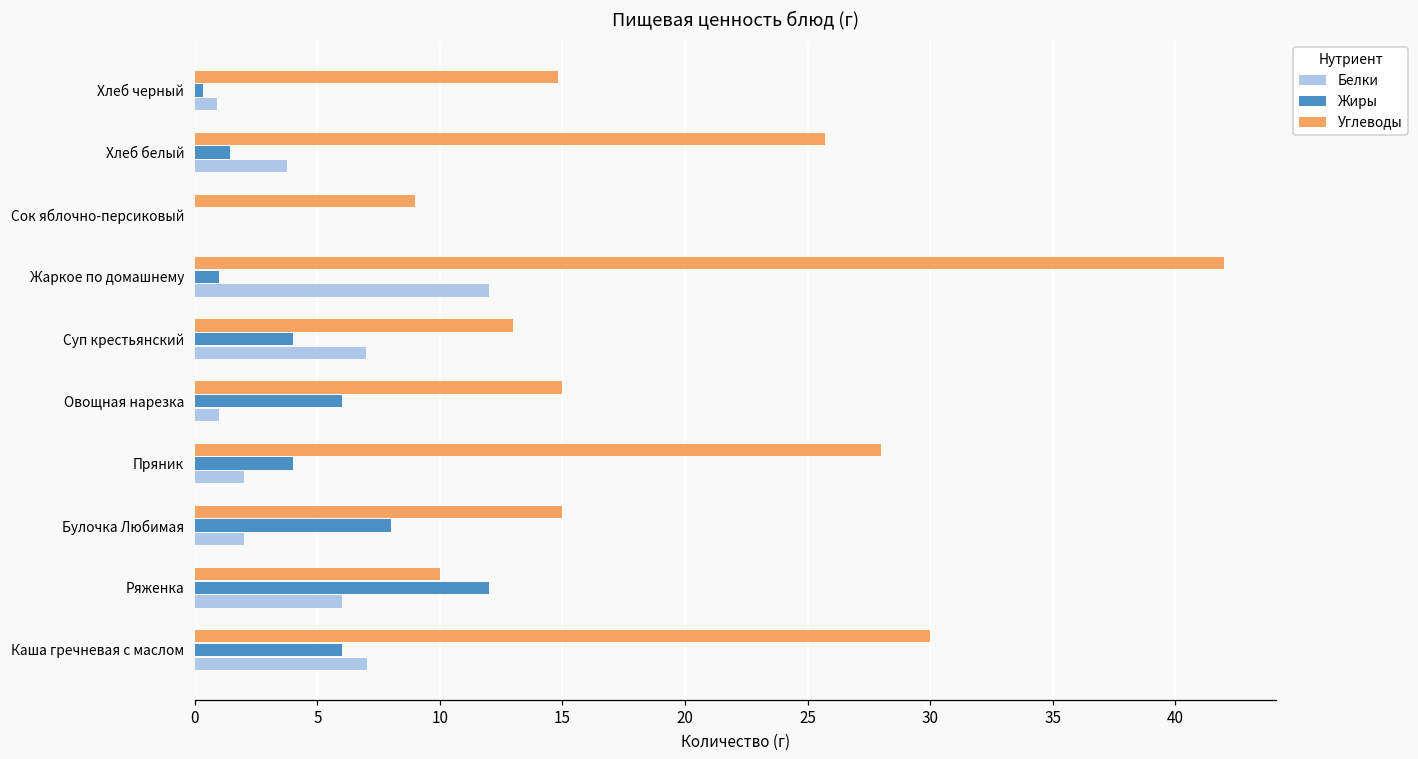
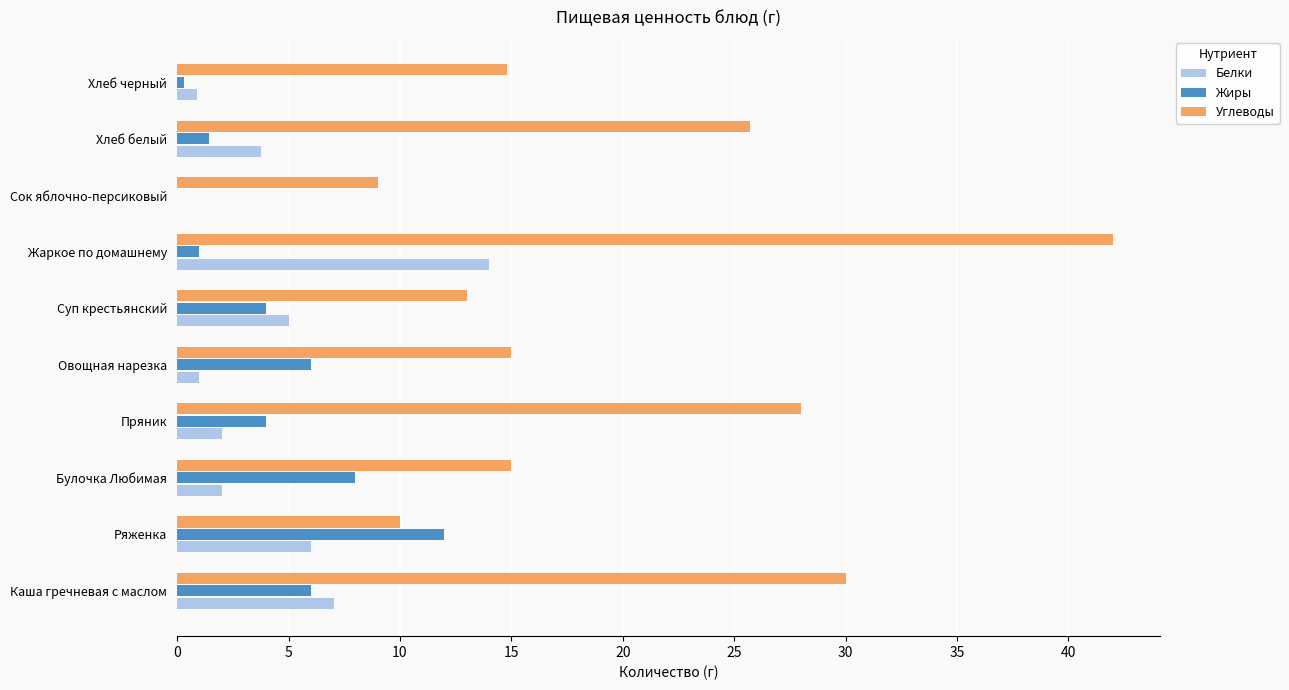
Белки, Жаркое по домашнему: 12 -> 14
Белки, Суп крестьянский: 7 -> 5
